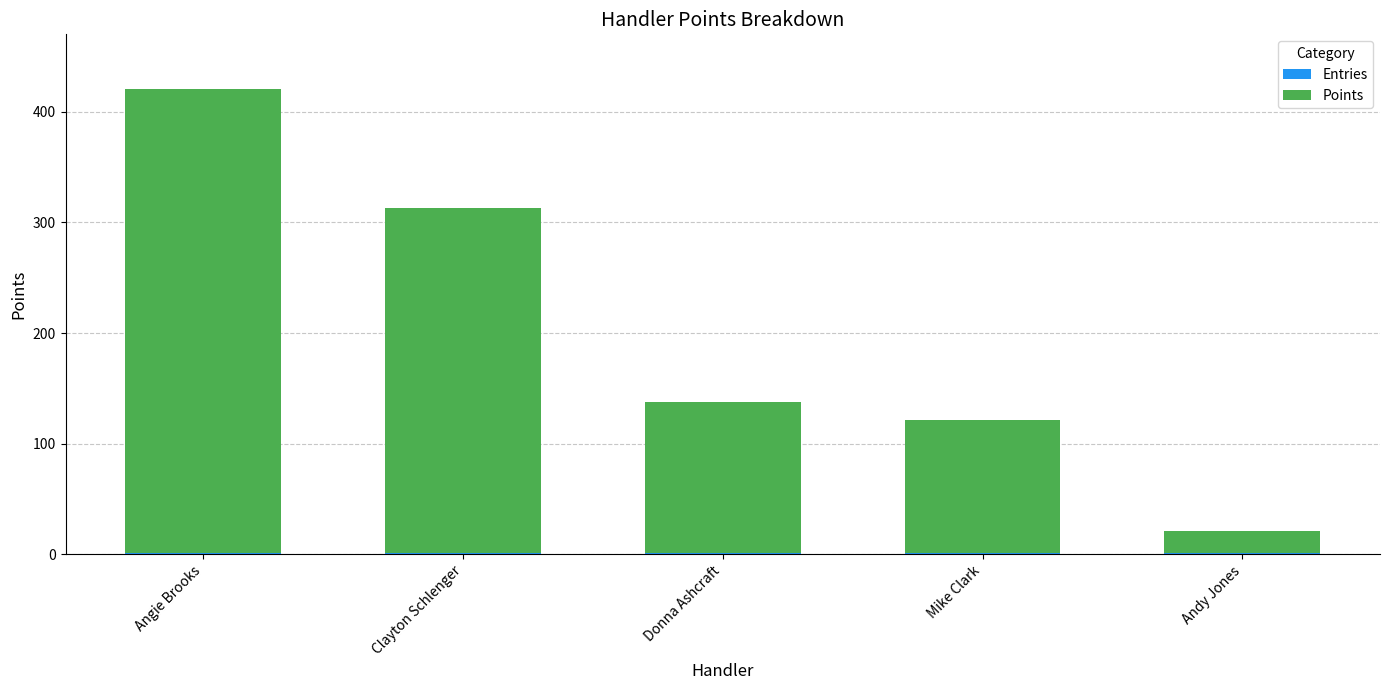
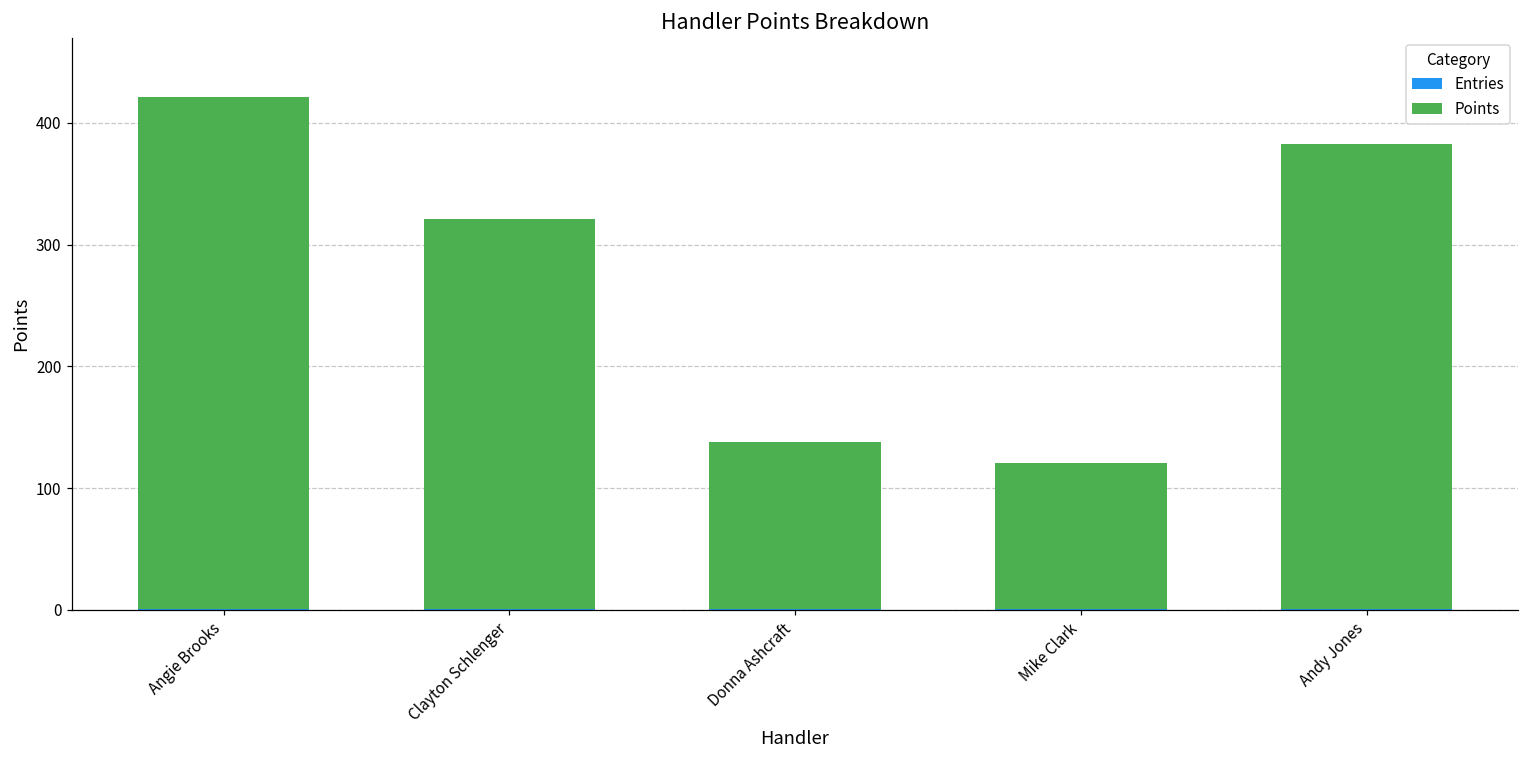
Points, Clayton Schlenger: 312 -> 320
Points, Andy Jones: 20 -> 382
